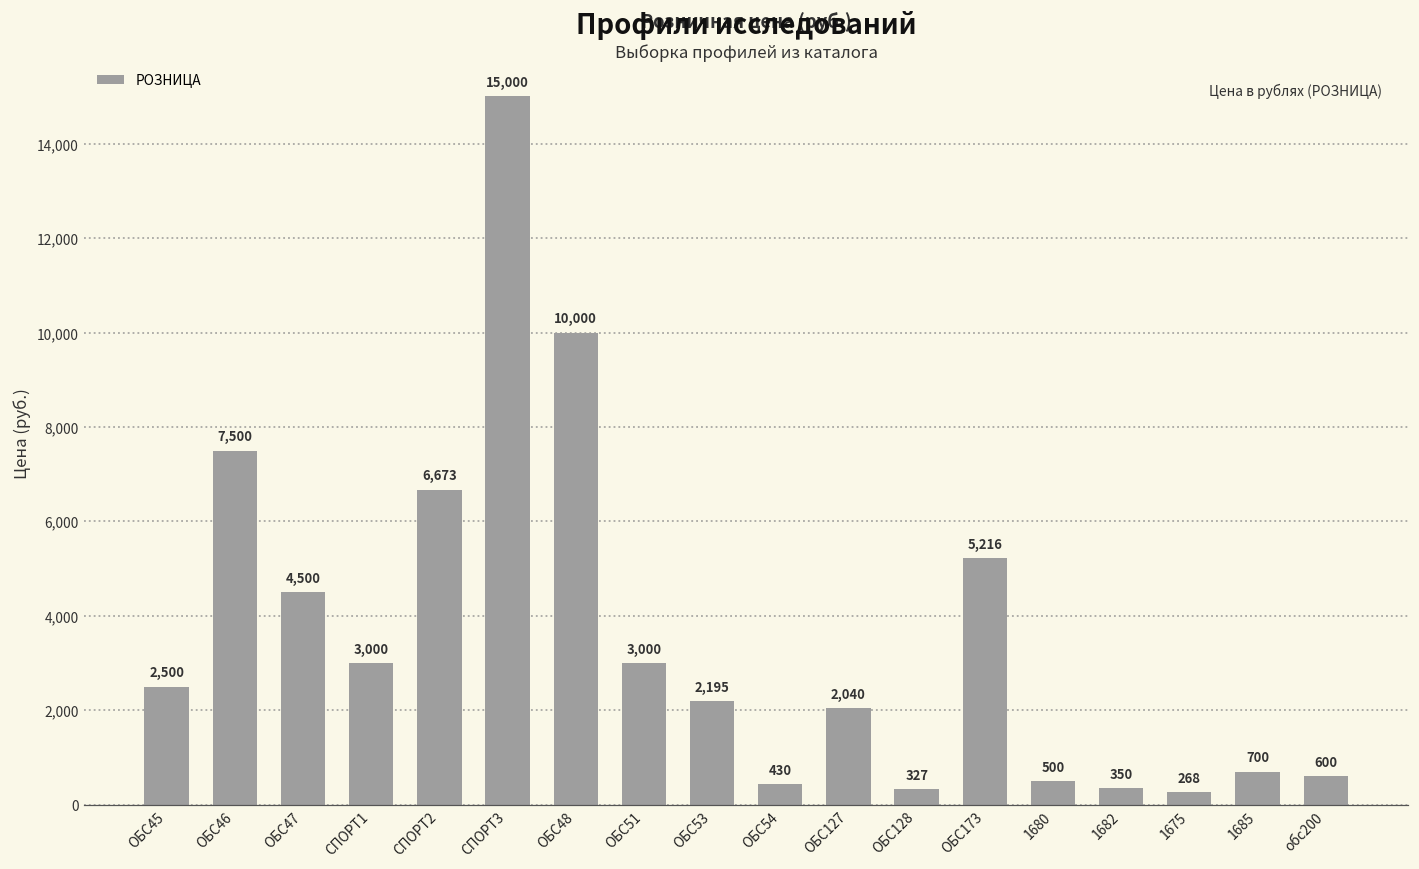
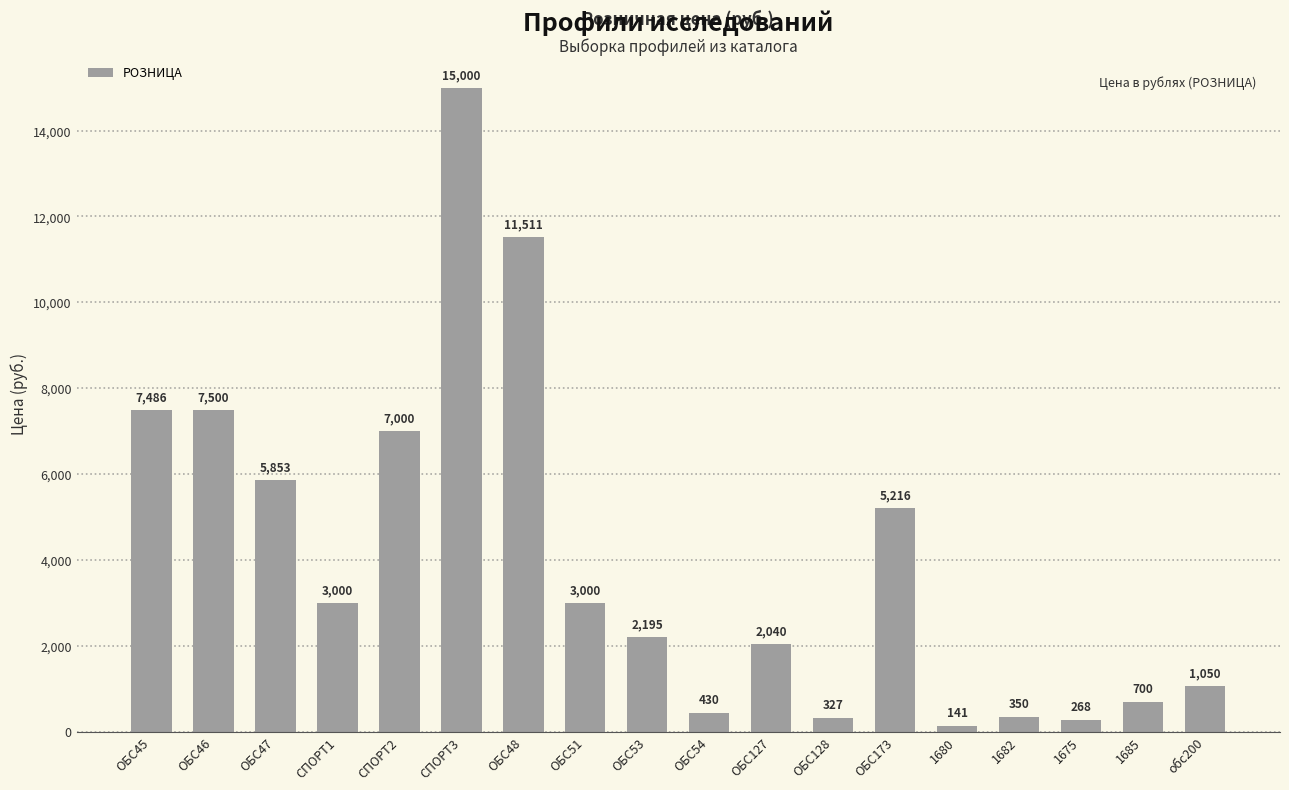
ОБС45: 2,500 -> 7,486
ОБС47: 4,500 -> 5,853
СПОРТ2: 6,673 -> 7,000
ОБС48: 10,000 -> 11,511
1680: 500 -> 141
обс200: 600 -> 1,050
